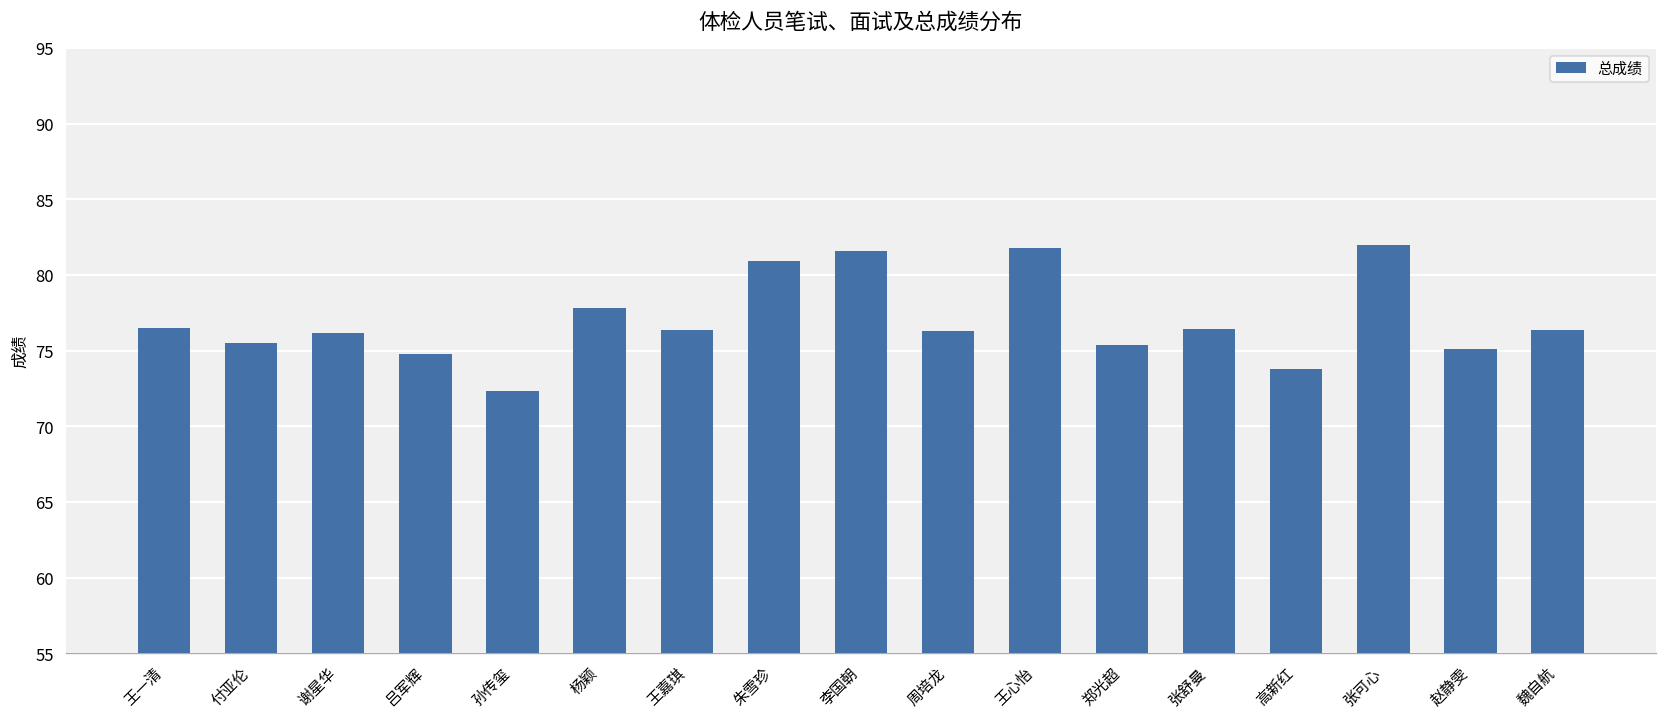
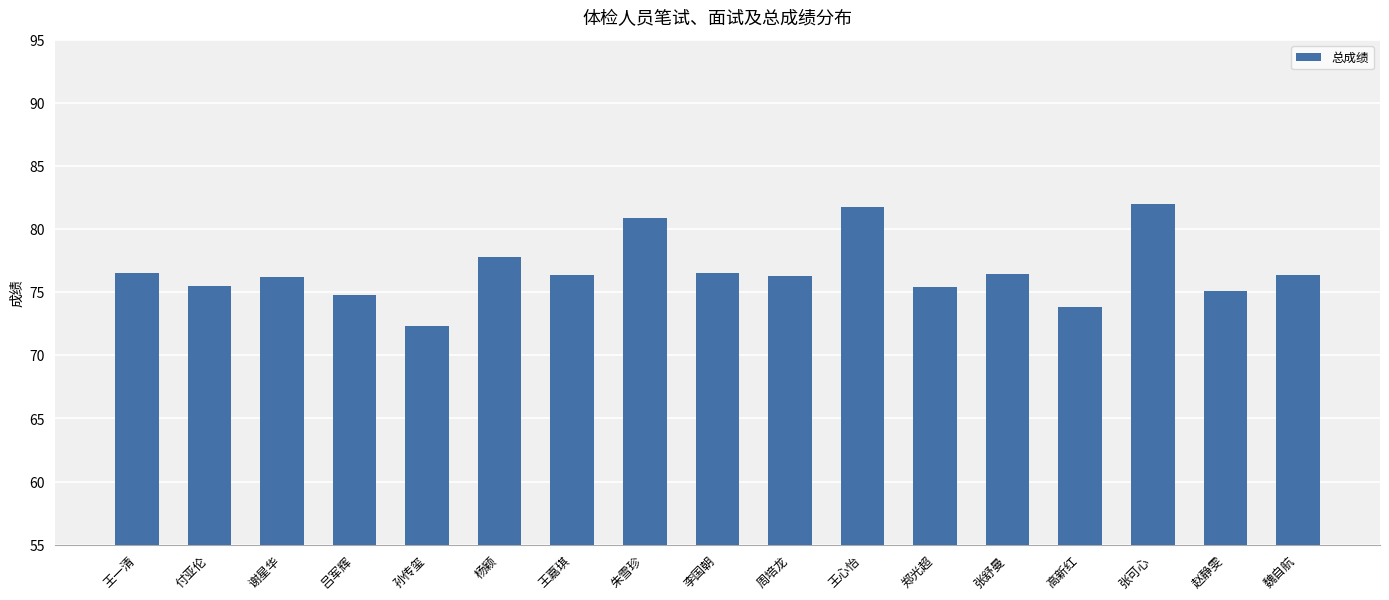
李国朝: 81.6 -> 76.6
